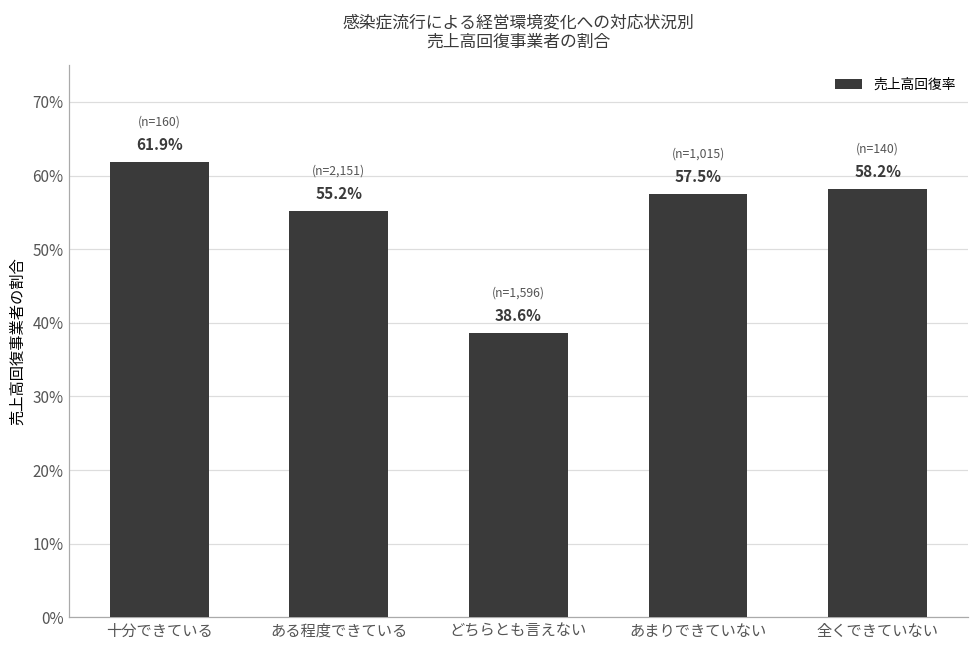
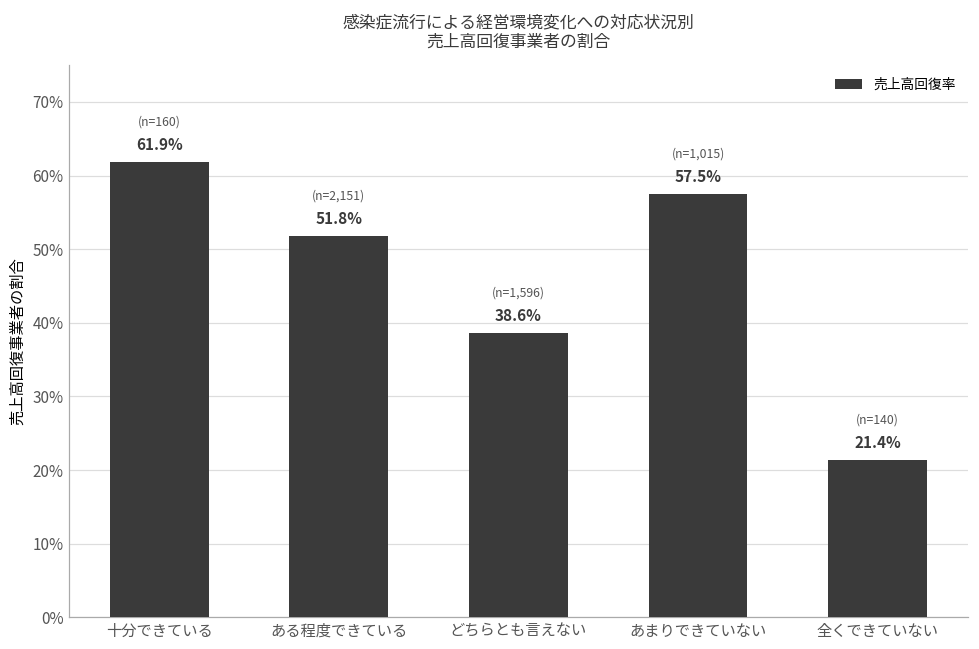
ある程度できている: 55.2% -> 51.8%
全くできていない: 58.2% -> 21.4%
